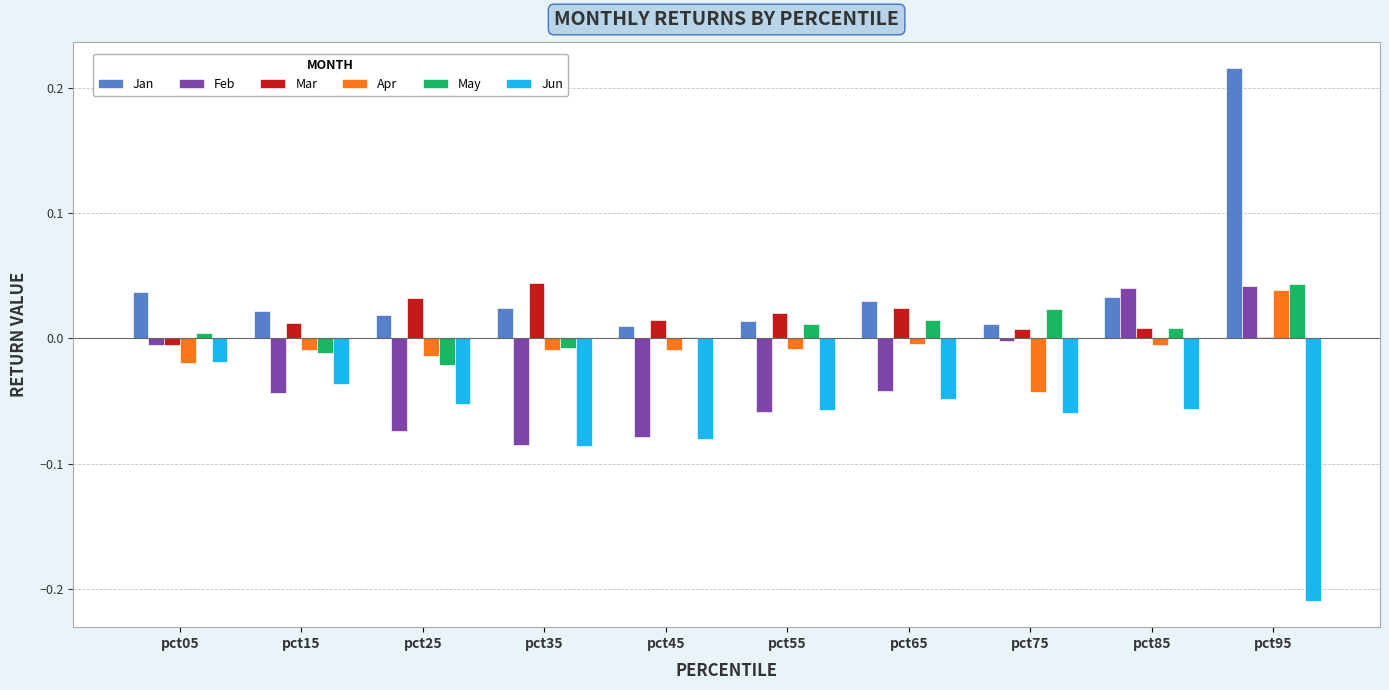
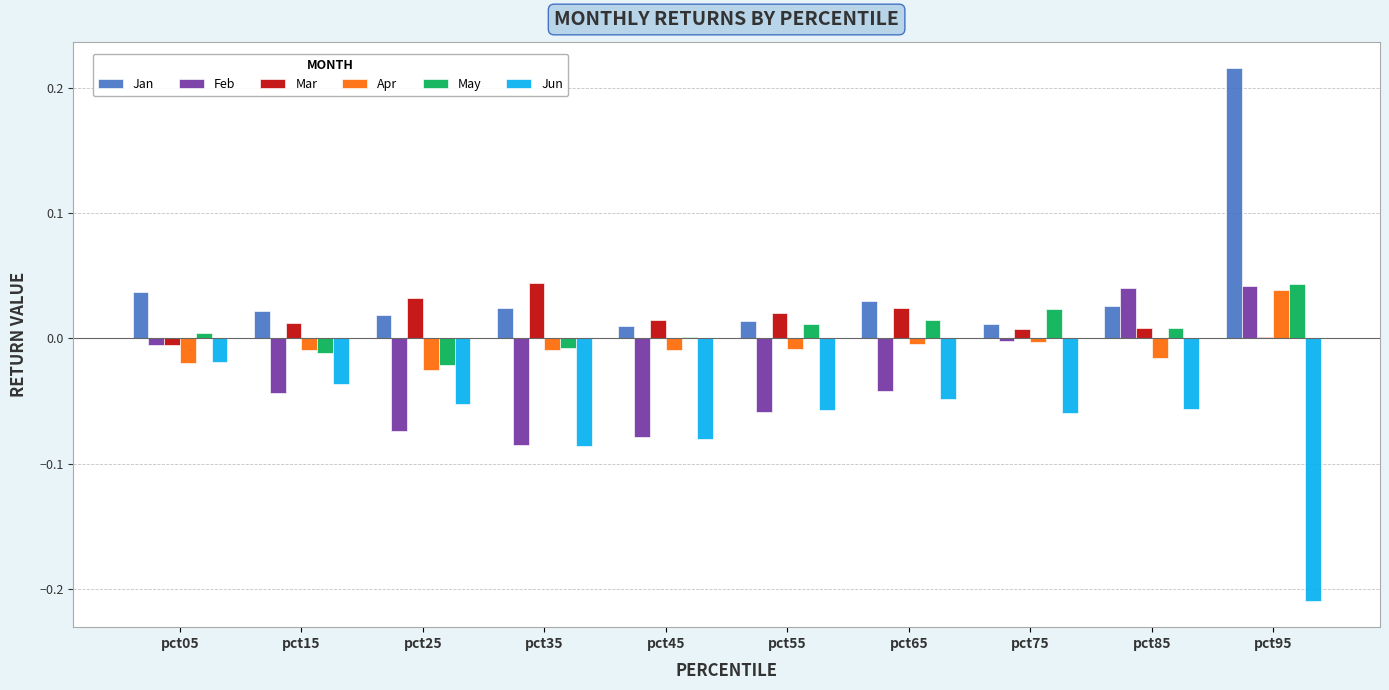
Apr, pct25: -0.014 -> -0.025
Apr, pct75: -0.043 -> -0.003
Jan, pct85: 0.033 -> 0.026
Apr, pct85: -0.005 -> -0.016
